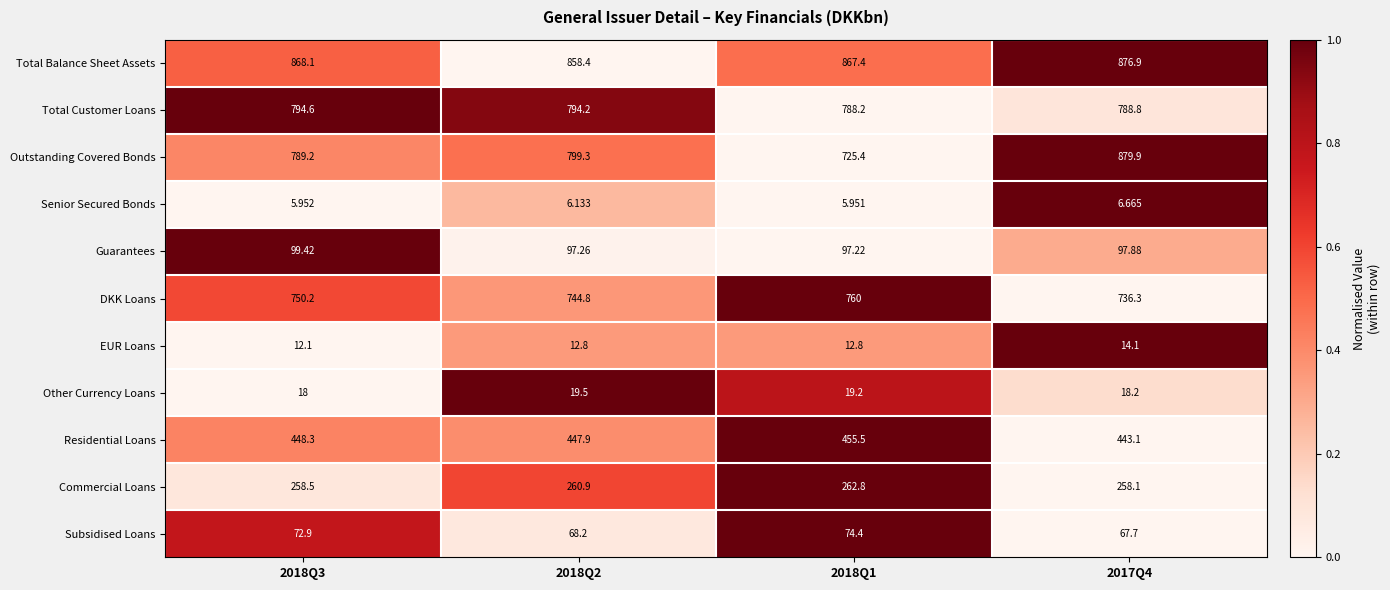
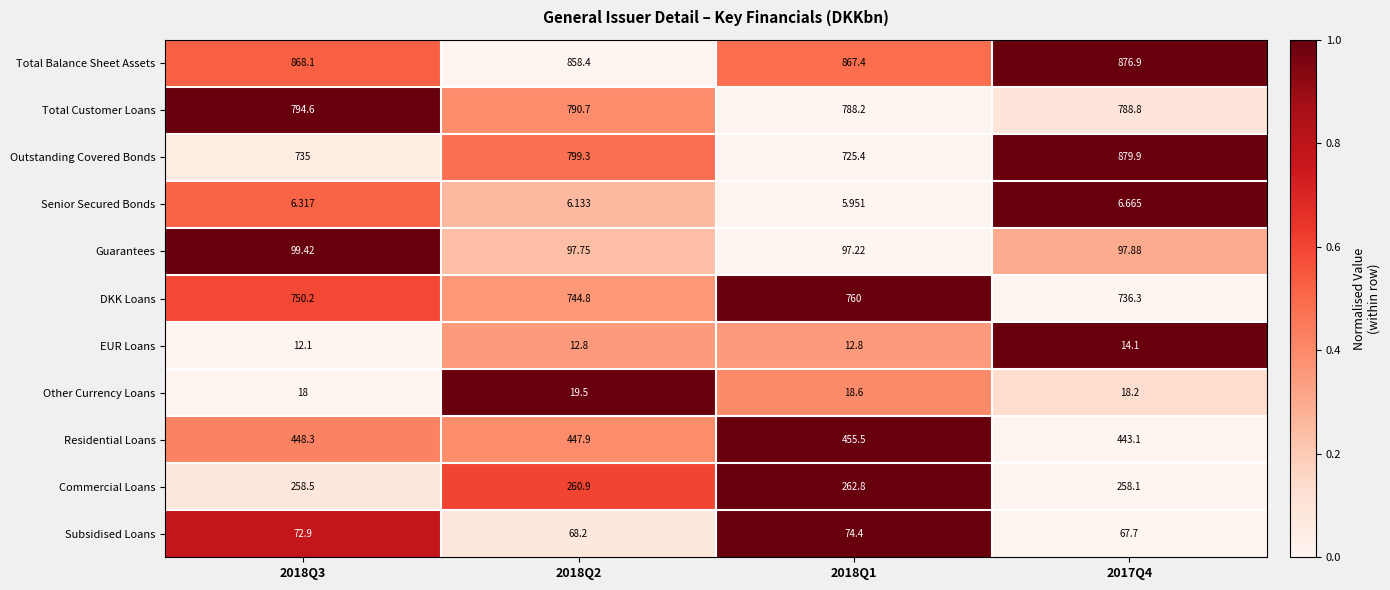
Total Customer Loans, 2018Q2: 794.2 -> 790.7
Outstanding Covered Bonds, 2018Q3: 789.2 -> 735
Senior Secured Bonds, 2018Q3: 5.952 -> 6.317
Guarantees, 2018Q2: 97.26 -> 97.75
Other Currency Loans, 2018Q1: 19.2 -> 18.6
